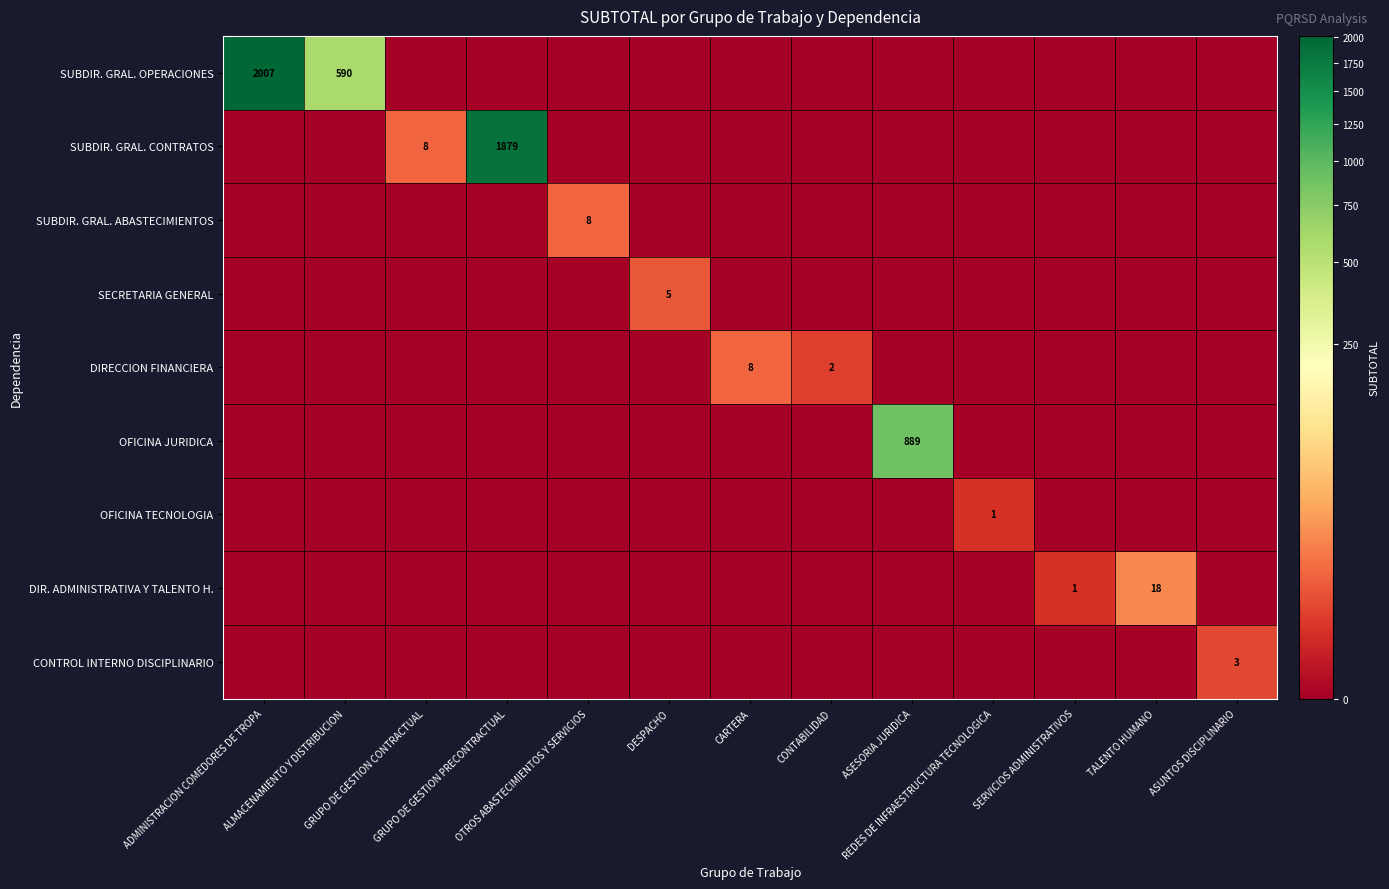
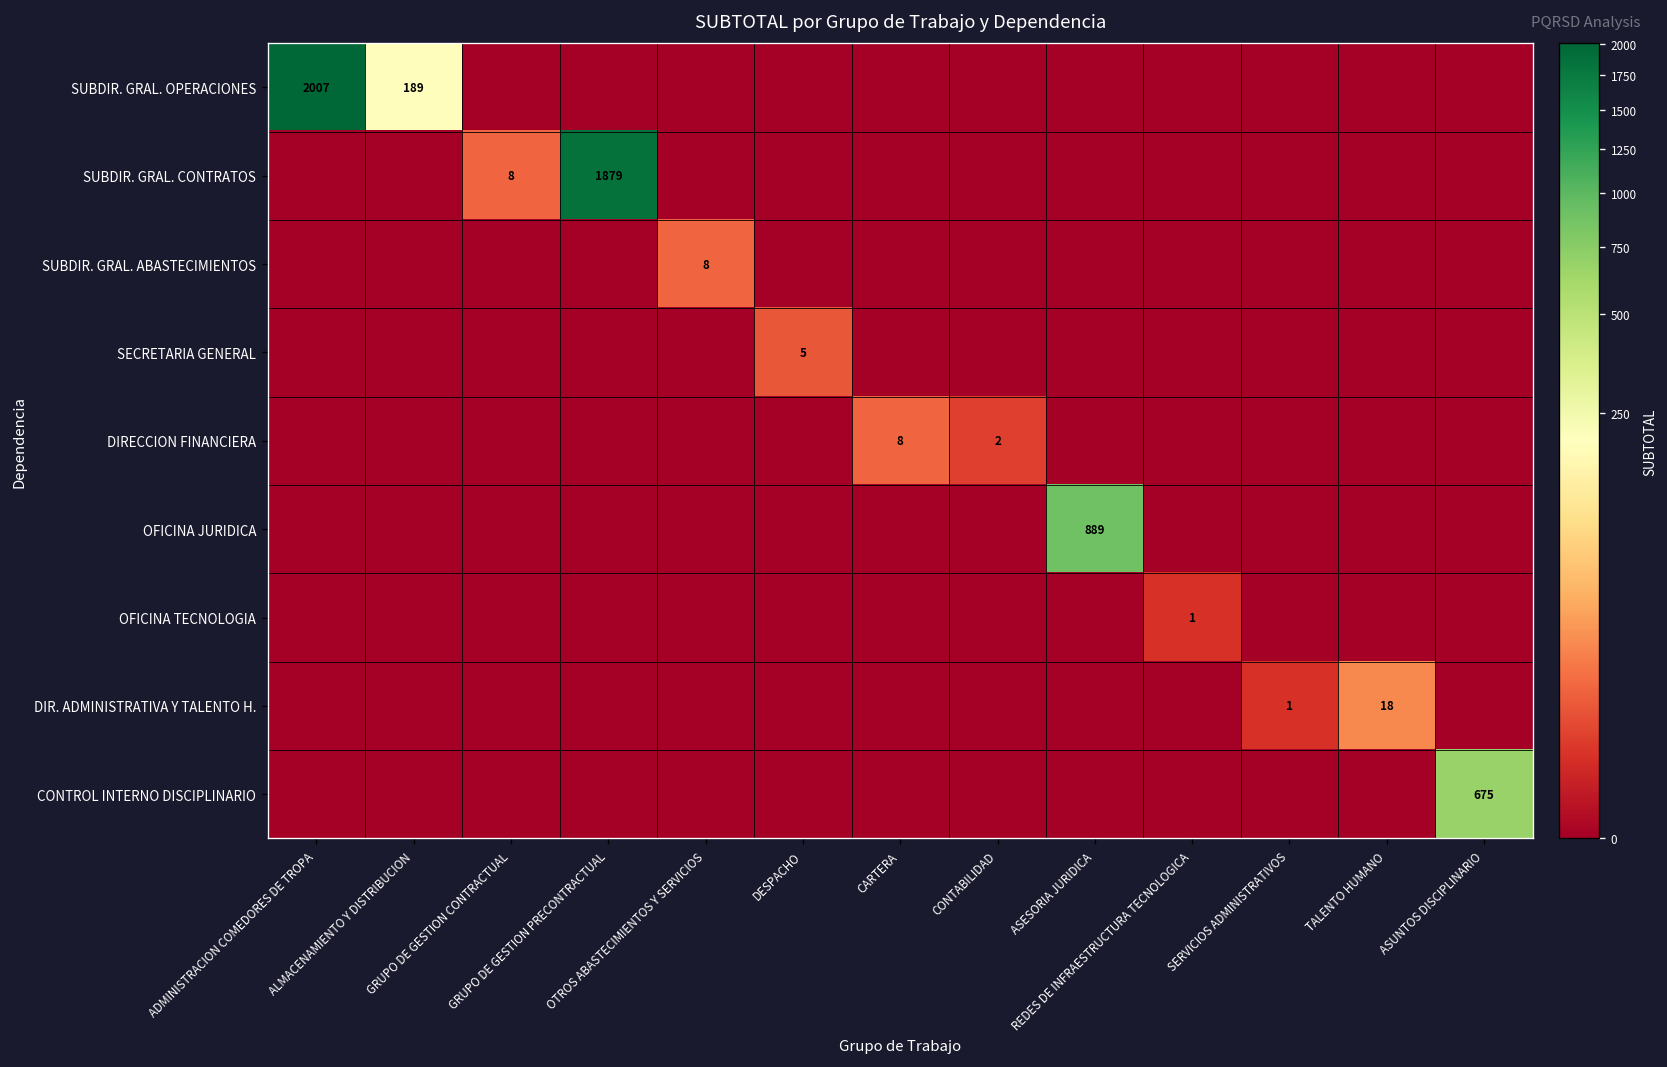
SUBDIR. GRAL. OPERACIONES, ALMACENAMIENTO Y DISTRIBUCION: 590 -> 189
CONTROL INTERNO DISCIPLINARIO, ASUNTOS DISCIPLINARIO: 3 -> 675
